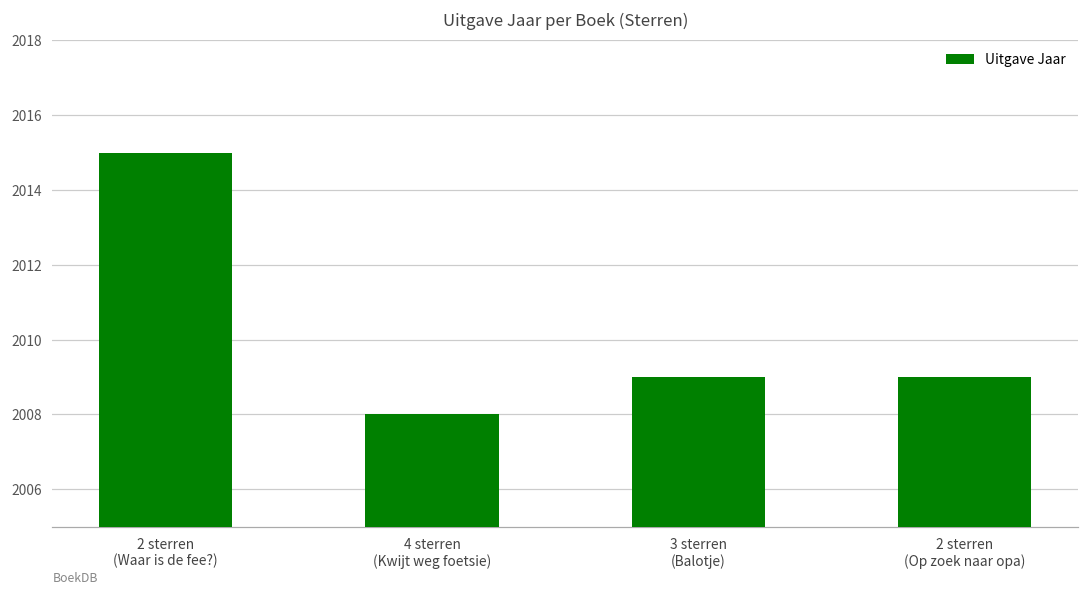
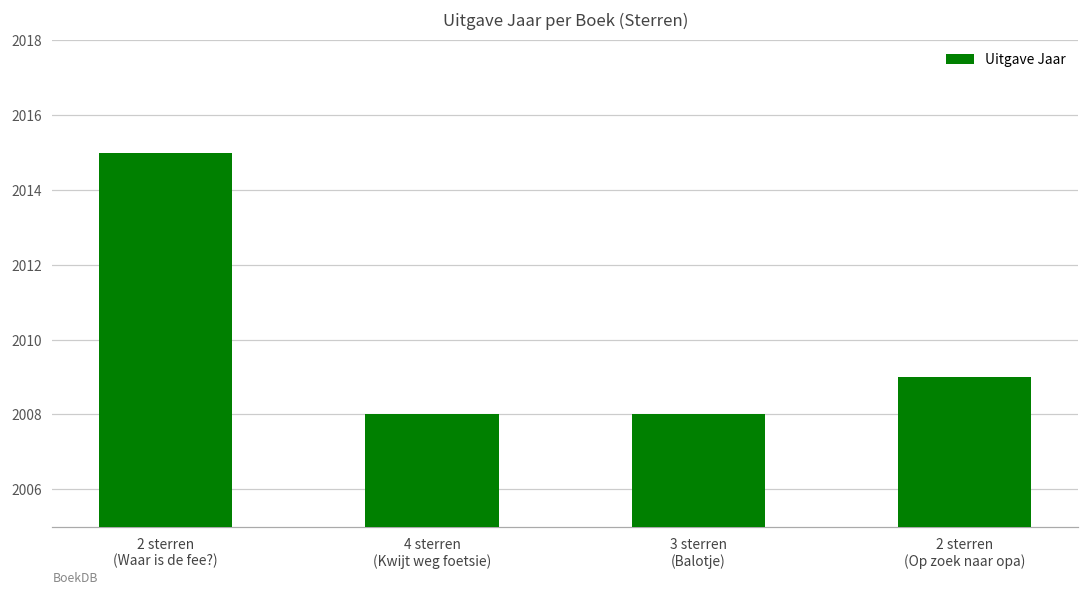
3 sterren (Balotje): 2009 -> 2008
